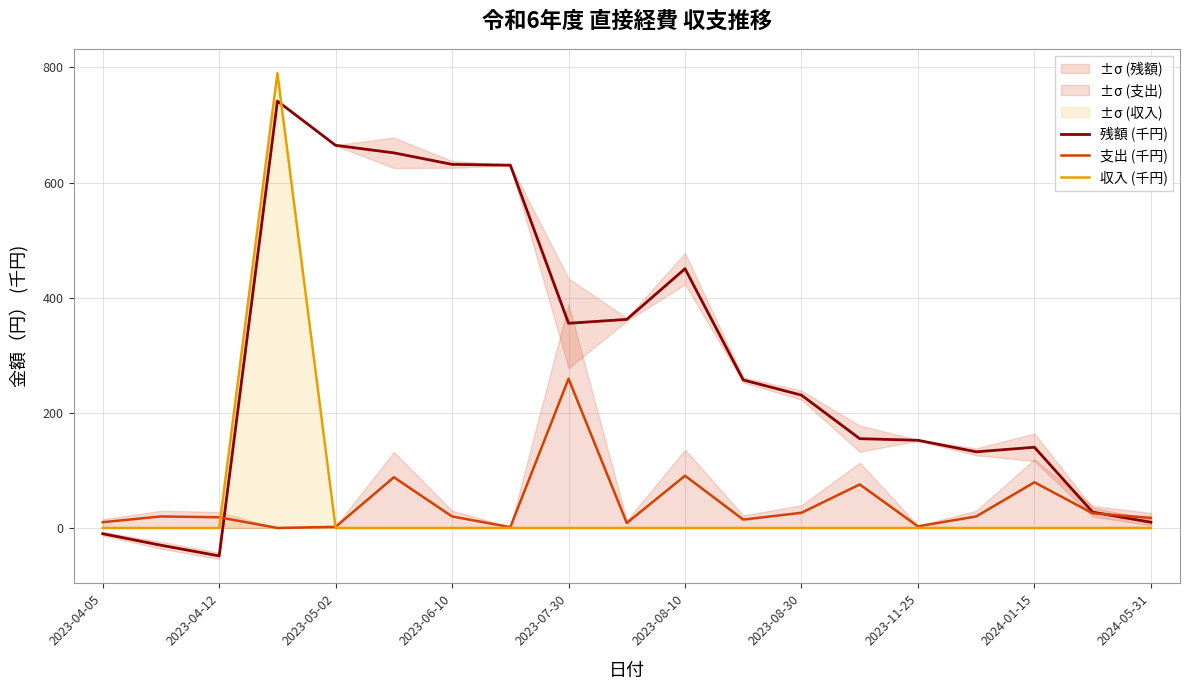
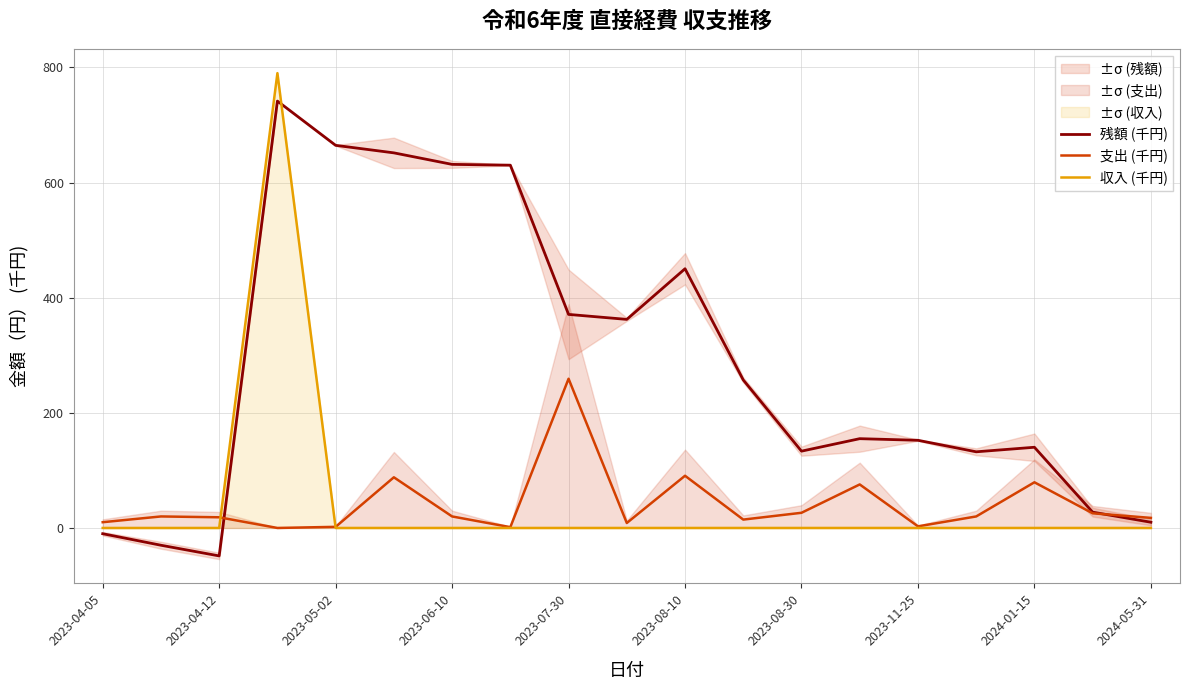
残額 (千円), 2023-07-30: 360 -> 370
残額 (千円), 2023-08-30: 230 -> 130
